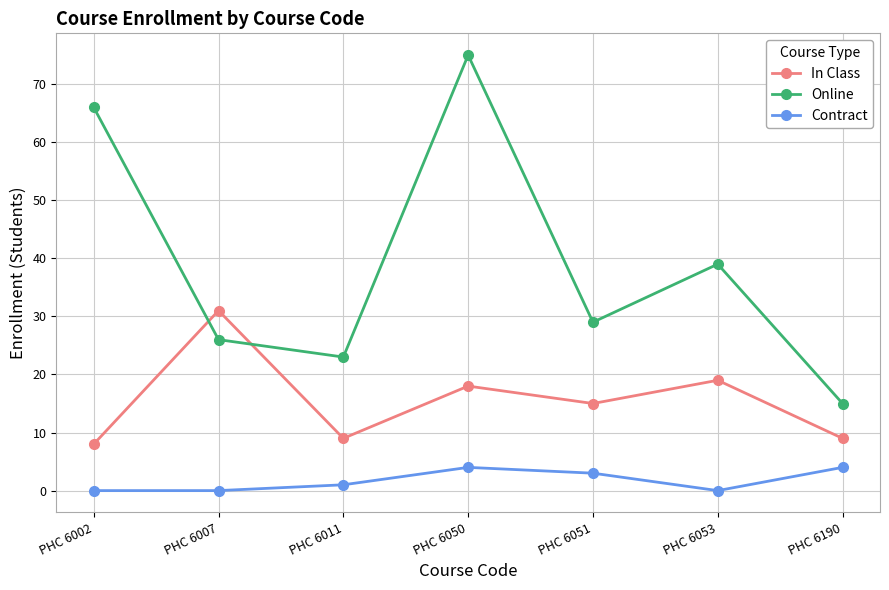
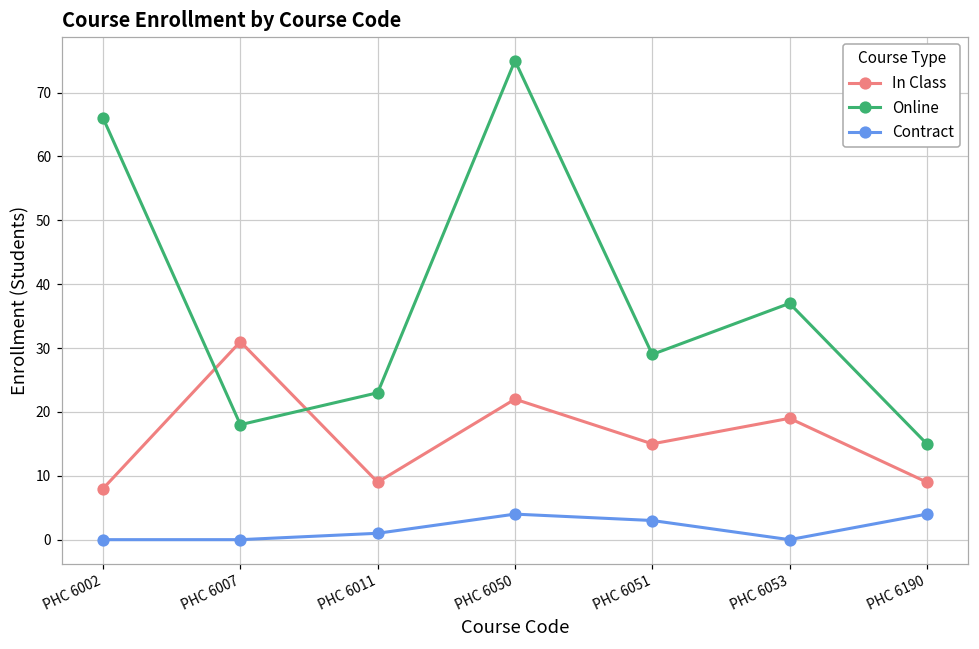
Online, PHC 6007: 26 -> 18
In Class, PHC 6050: 18 -> 22
Online, PHC 6053: 39 -> 37
